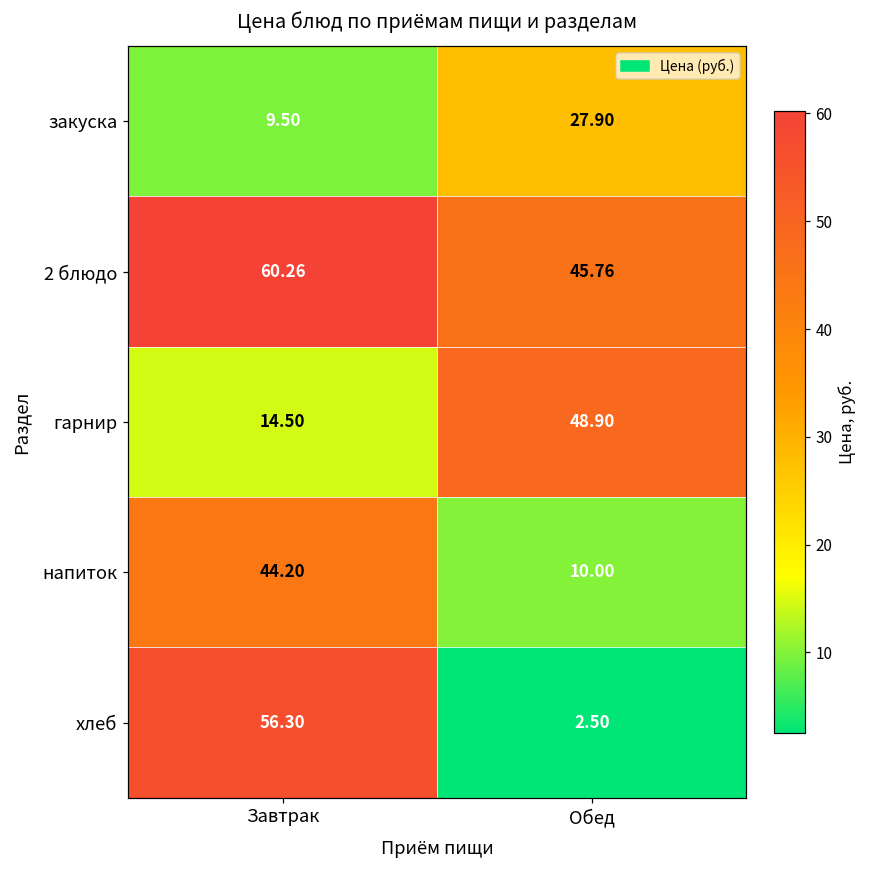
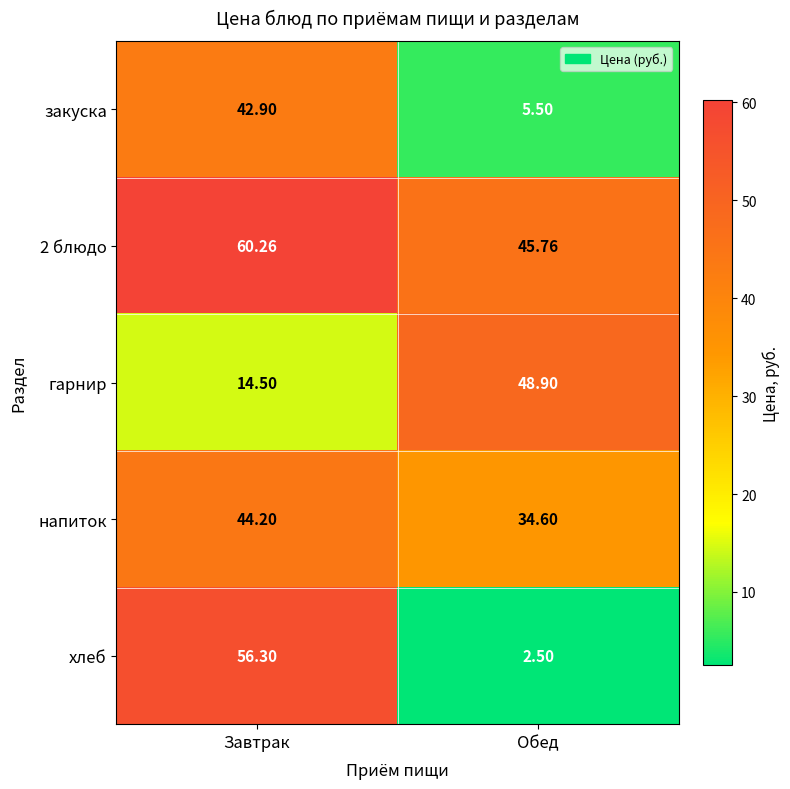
закуска, Завтрак: 9.50 -> 42.90
закуска, Обед: 27.90 -> 5.50
напиток, Обед: 10.00 -> 34.60
